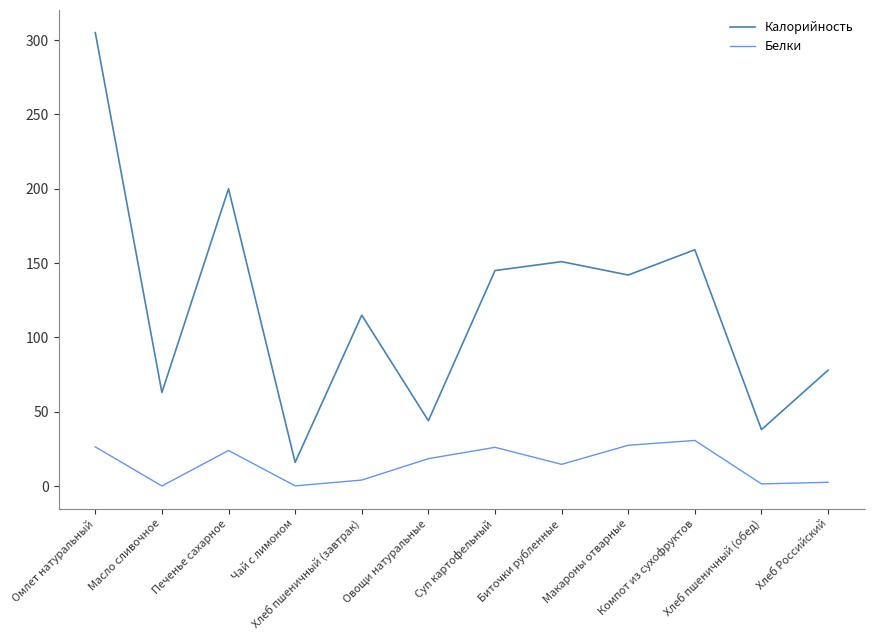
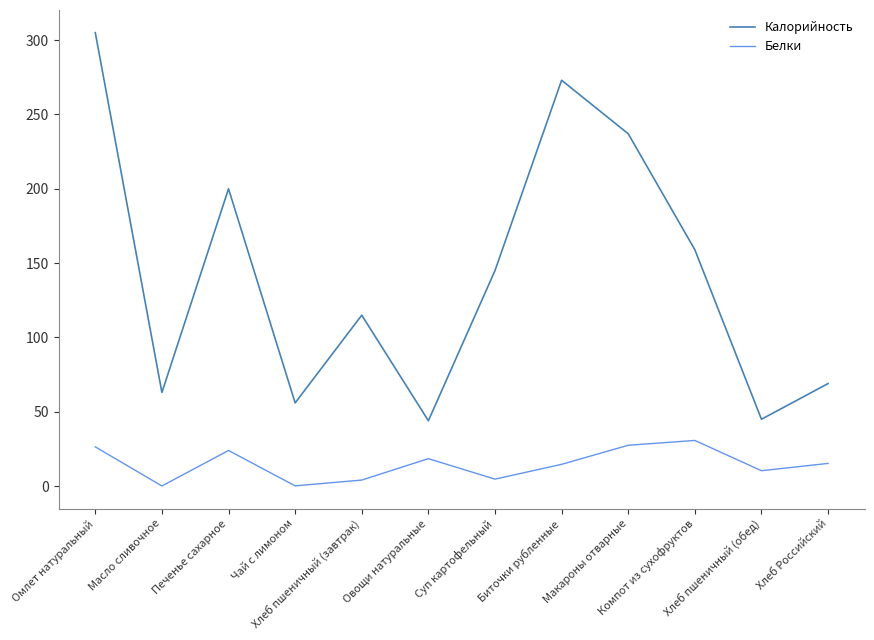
Калорийность, Чай с лимоном: 16 -> 56
Белки, Суп картофельный: 26 -> 5
Калорийность, Биточки рубленные: 151 -> 273
Калорийность, Макароны отварные: 142 -> 237
Калорийность, Хлеб пшеничный (обед): 38 -> 45
Белки, Хлеб пшеничный (обед): 2 -> 10
Калорийность, Хлеб Российский: 78 -> 69
Белки, Хлеб Российский: 3 -> 15
